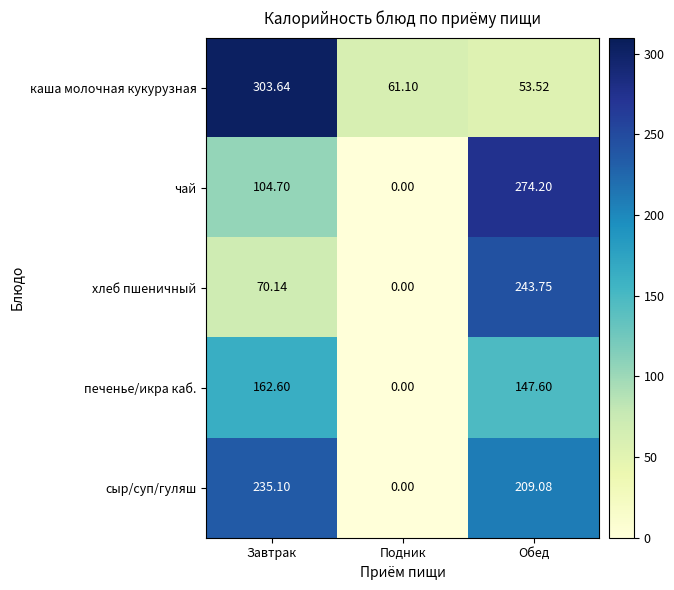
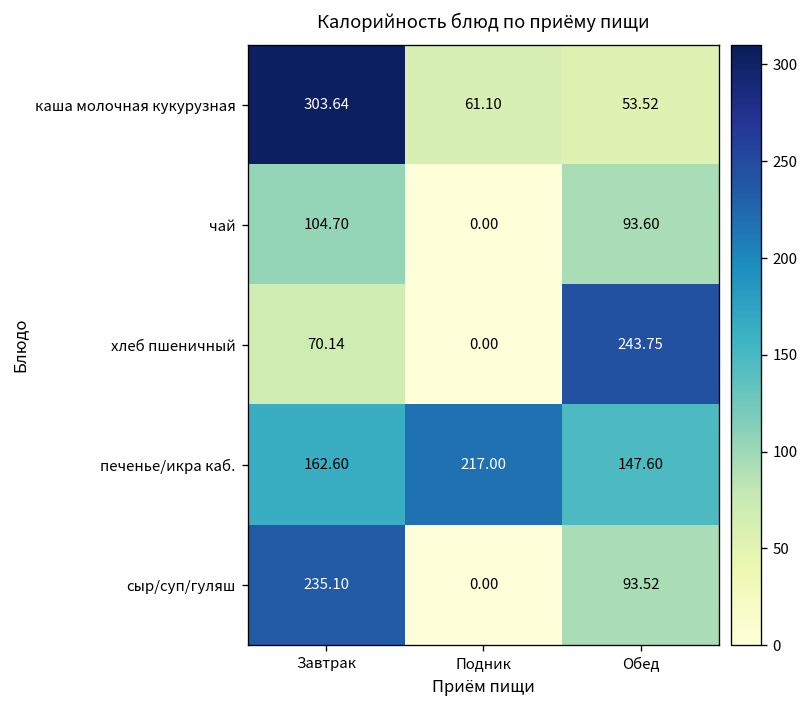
чай, Обед: 274.20 -> 93.60
печенье/икра каб., Подник: 0.00 -> 217.00
сыр/суп/гуляш, Обед: 209.08 -> 93.52
